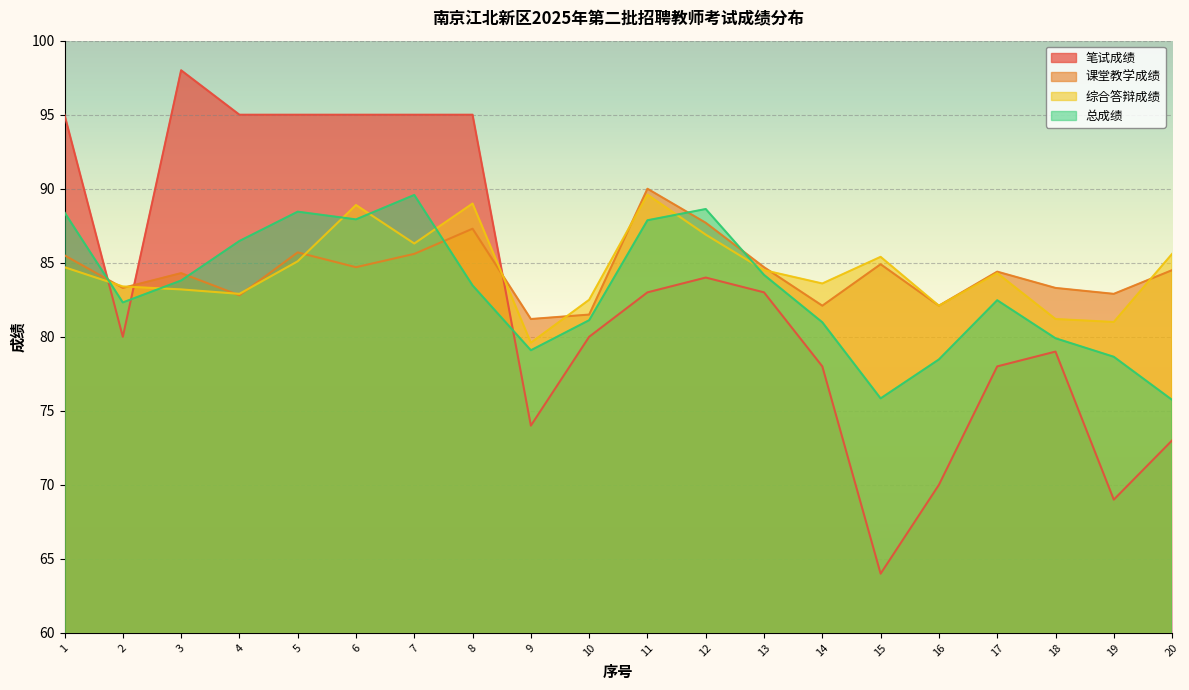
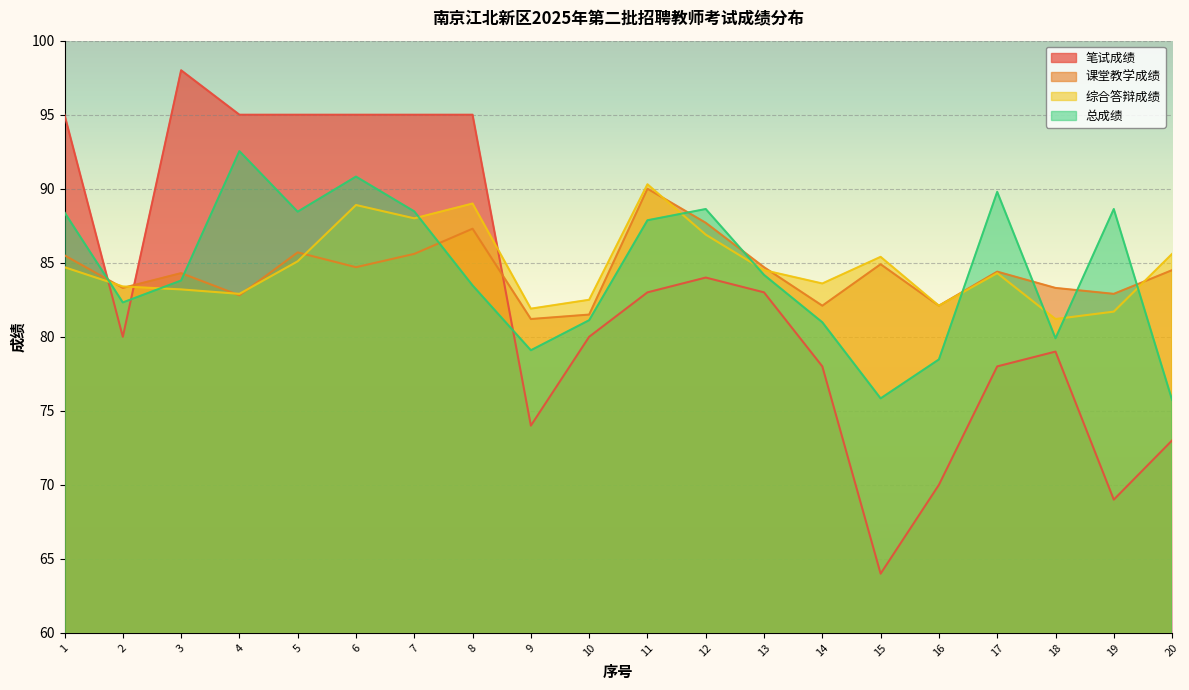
总成绩, 4: 86.5 -> 92.5
总成绩, 6: 87.9 -> 90.8
综合答辩成绩, 7: 86.3 -> 88.0
总成绩, 7: 89.6 -> 88.5
综合答辩成绩, 9: 79.6 -> 81.9
综合答辩成绩, 11: 89.6 -> 90.3
总成绩, 17: 82.5 -> 89.8
综合答辩成绩, 19: 81.0 -> 81.7
总成绩, 19: 78.7 -> 88.6
